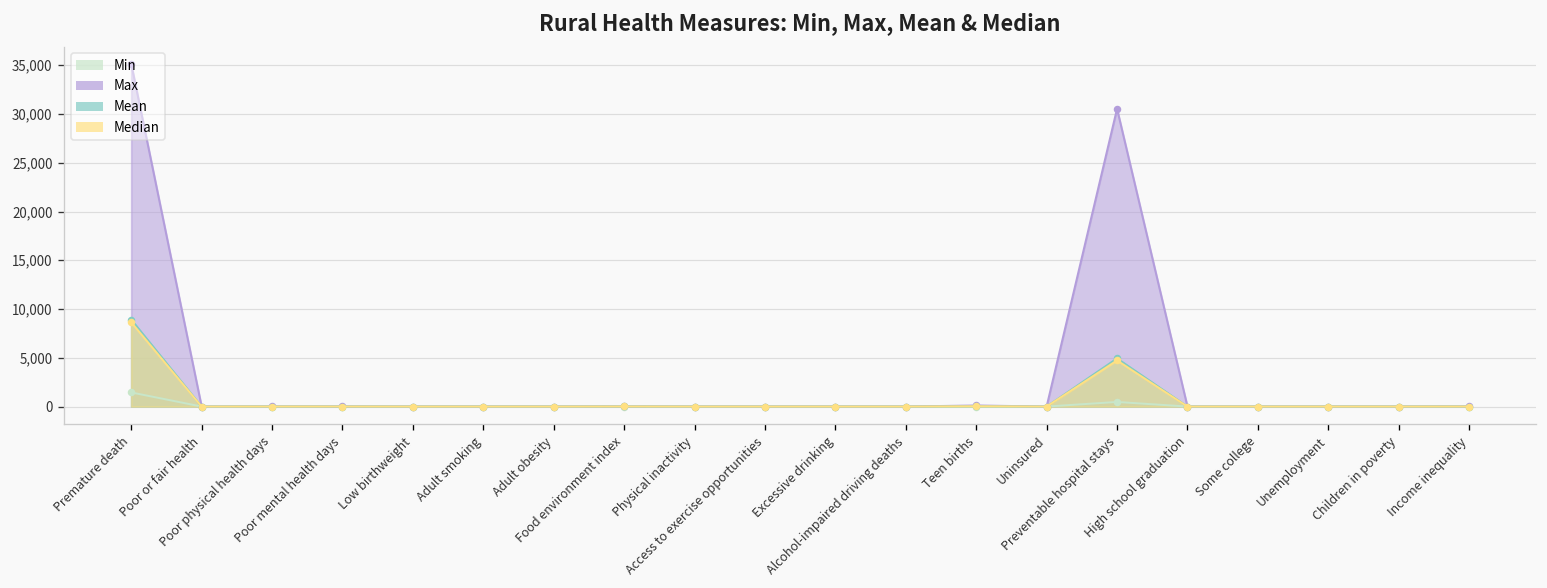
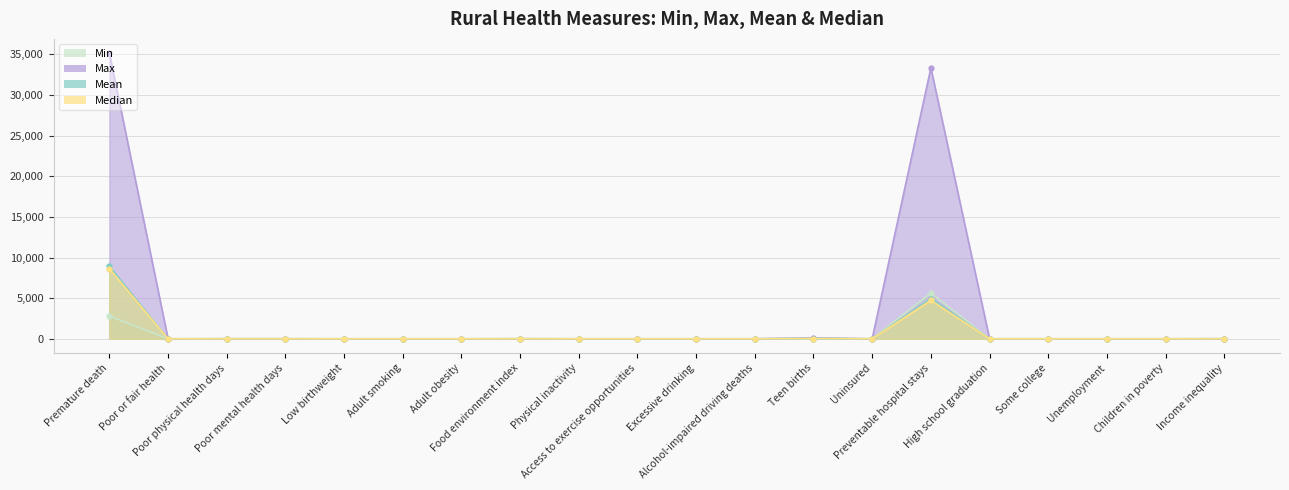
Min, Premature death: 1,000 -> 3,000
Min, Preventable hospital stays: 0 -> 6,000
Max, Preventable hospital stays: 31,000 -> 33,000
